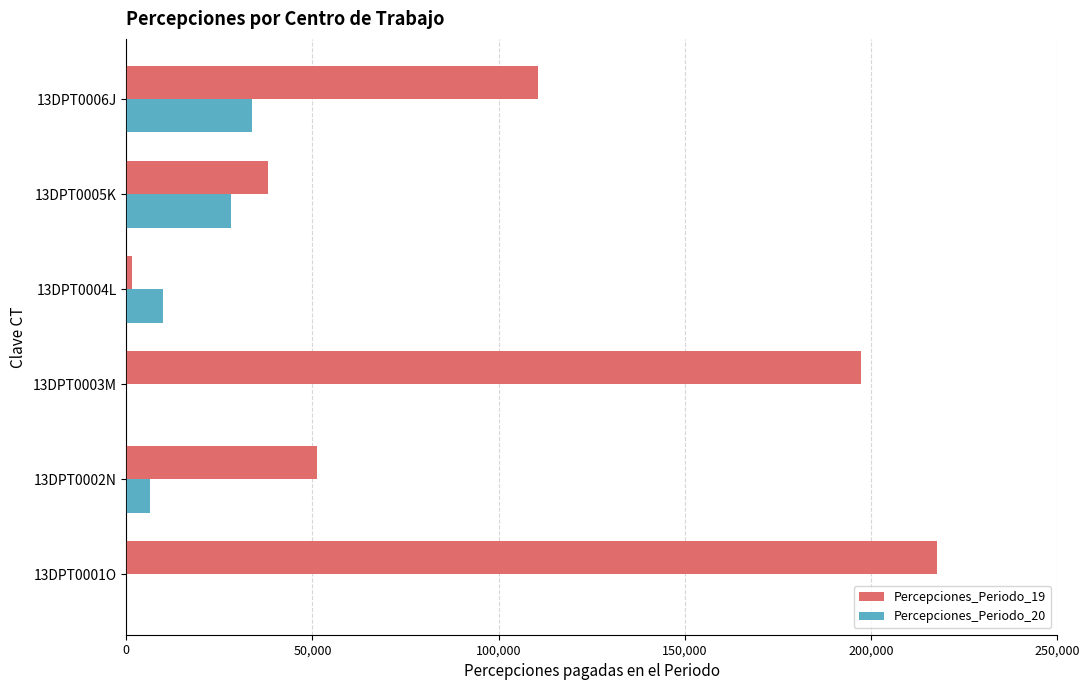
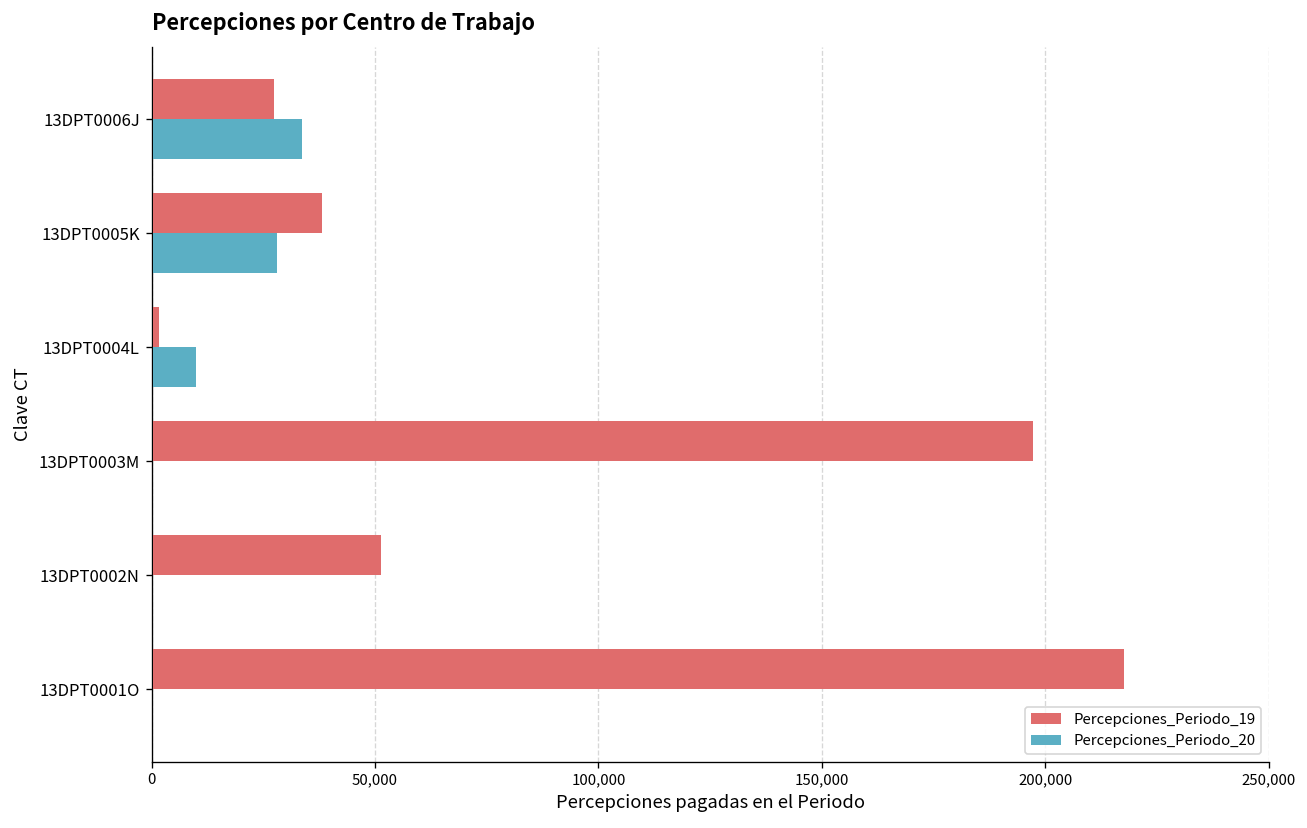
Percepciones_Periodo_19, 13DPT0006J: 111,000 -> 27,000
Percepciones_Periodo_20, 13DPT0002N: 6,000 -> 0
